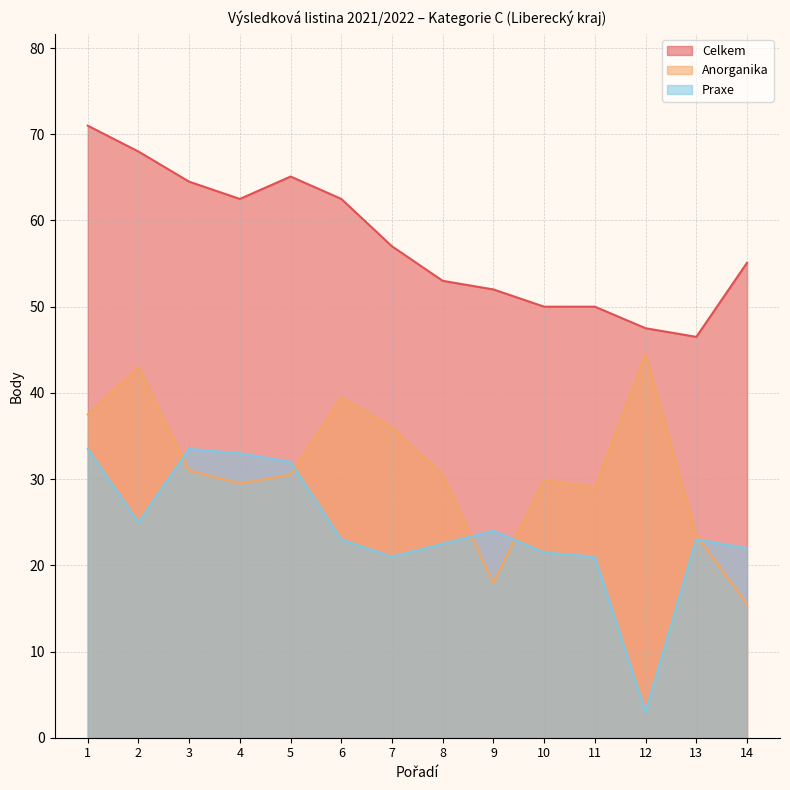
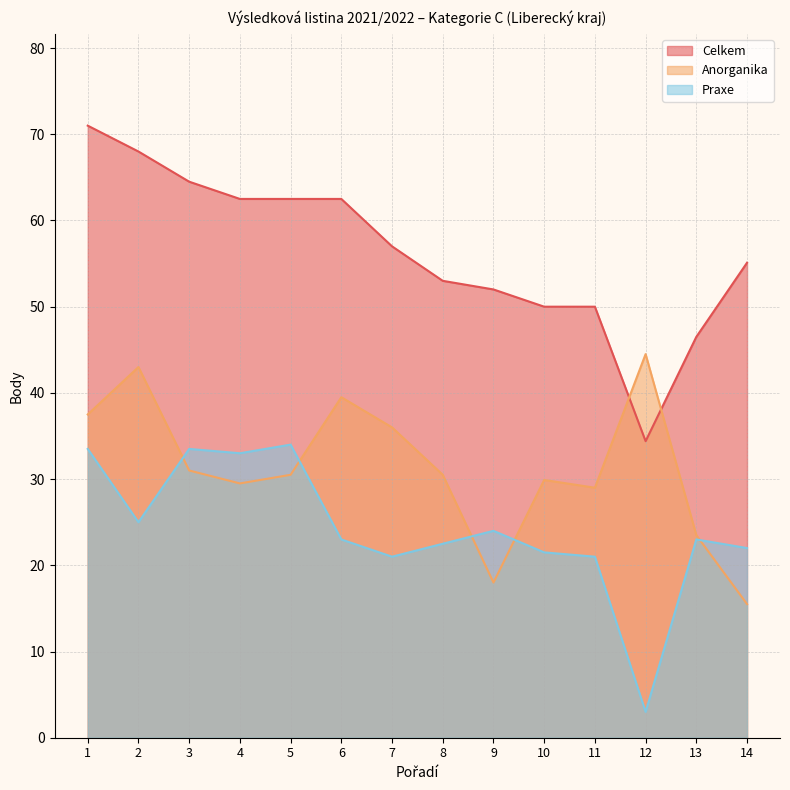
Celkem, 5: 65 -> 63
Praxe, 5: 32 -> 34
Celkem, 12: 48 -> 34
